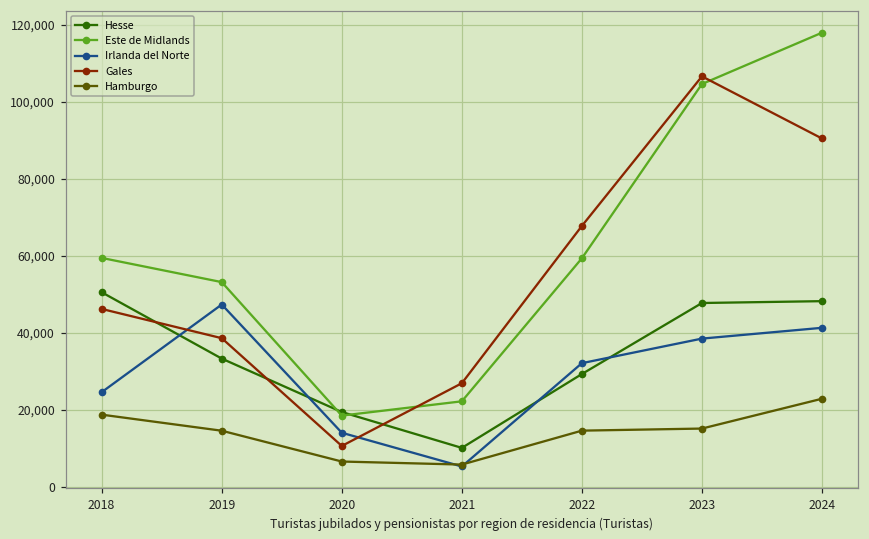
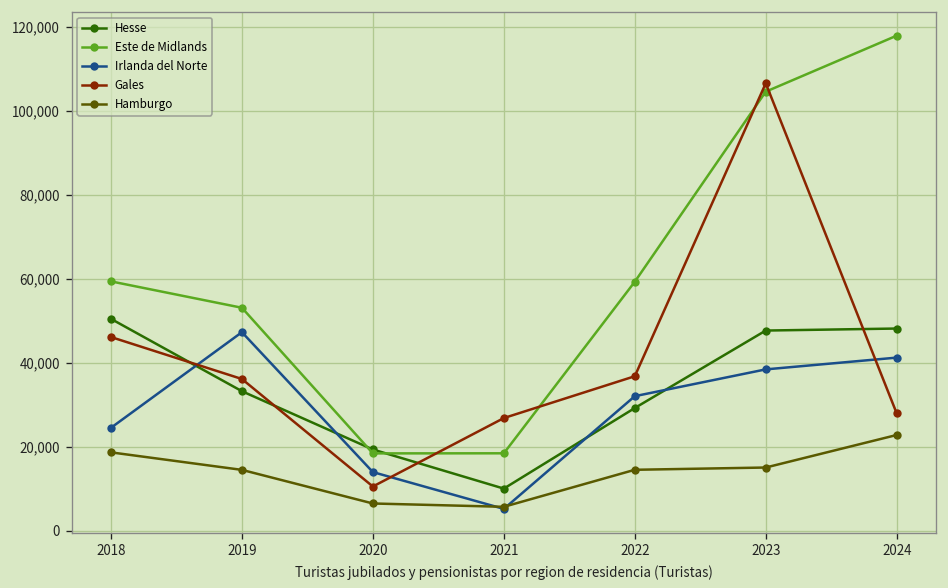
Gales, 2019: 39,000 -> 36,000
Este de Midlands, 2021: 22,000 -> 18,000
Gales, 2022: 68,000 -> 37,000
Gales, 2024: 90,000 -> 28,000
